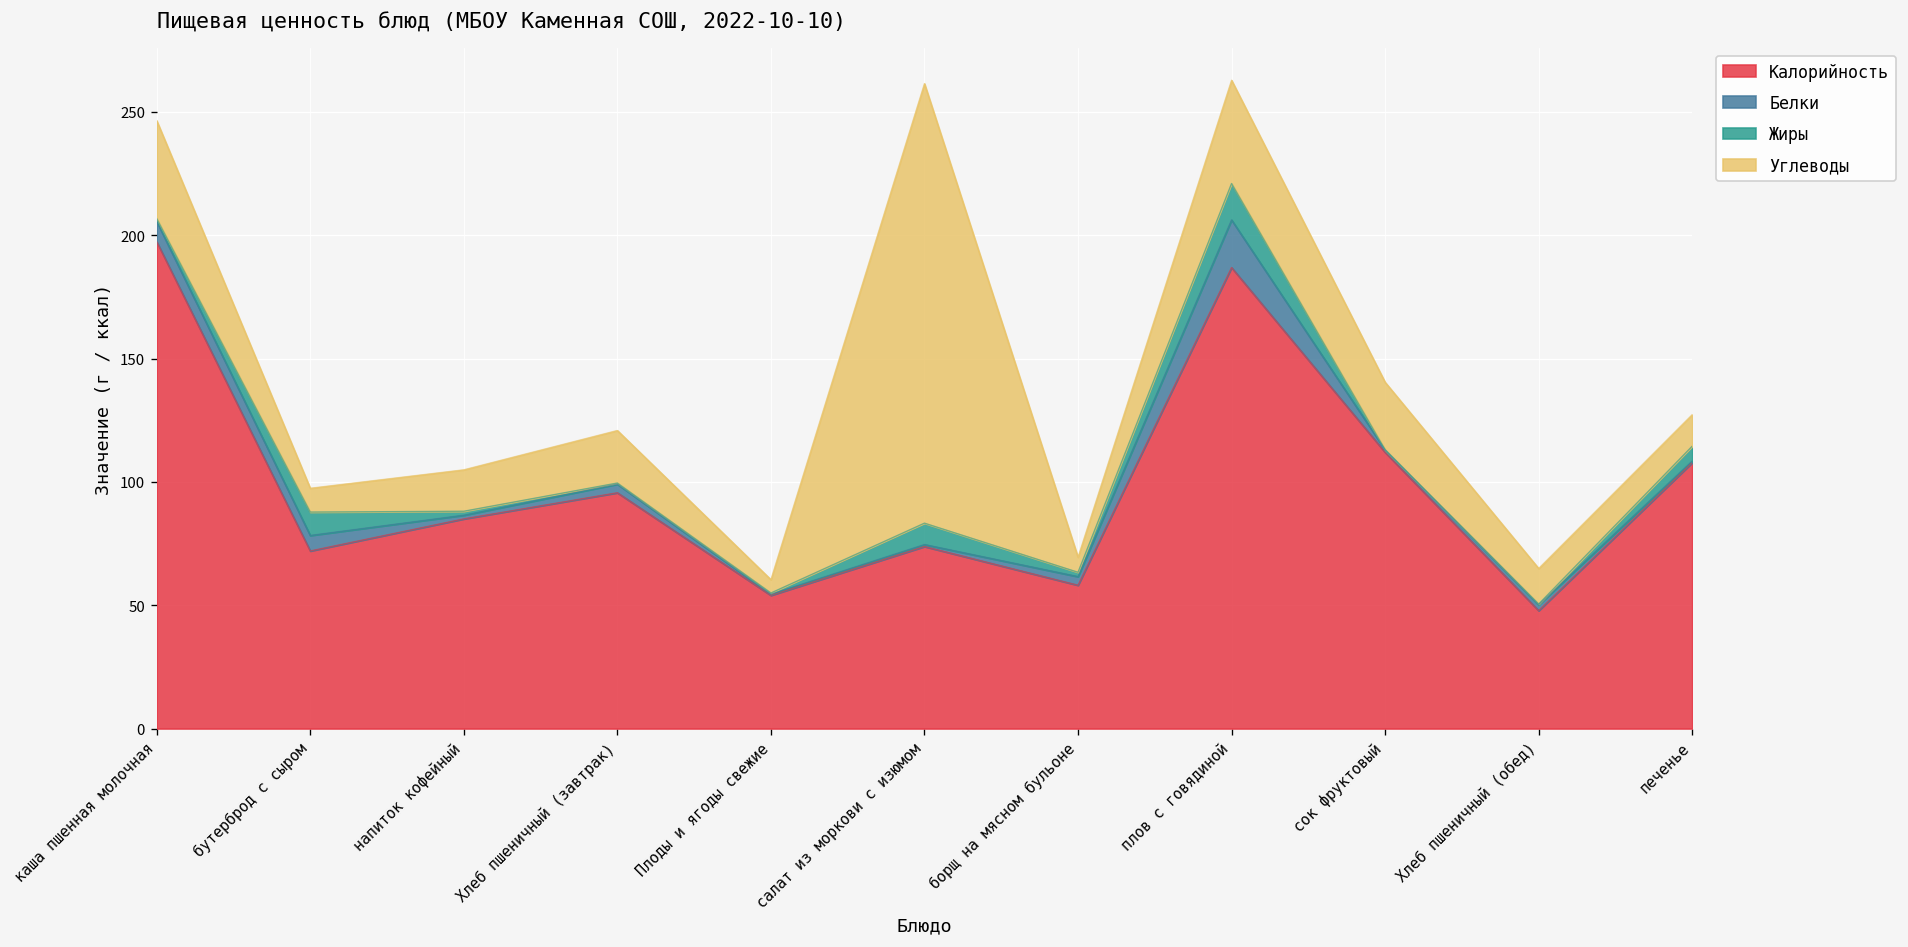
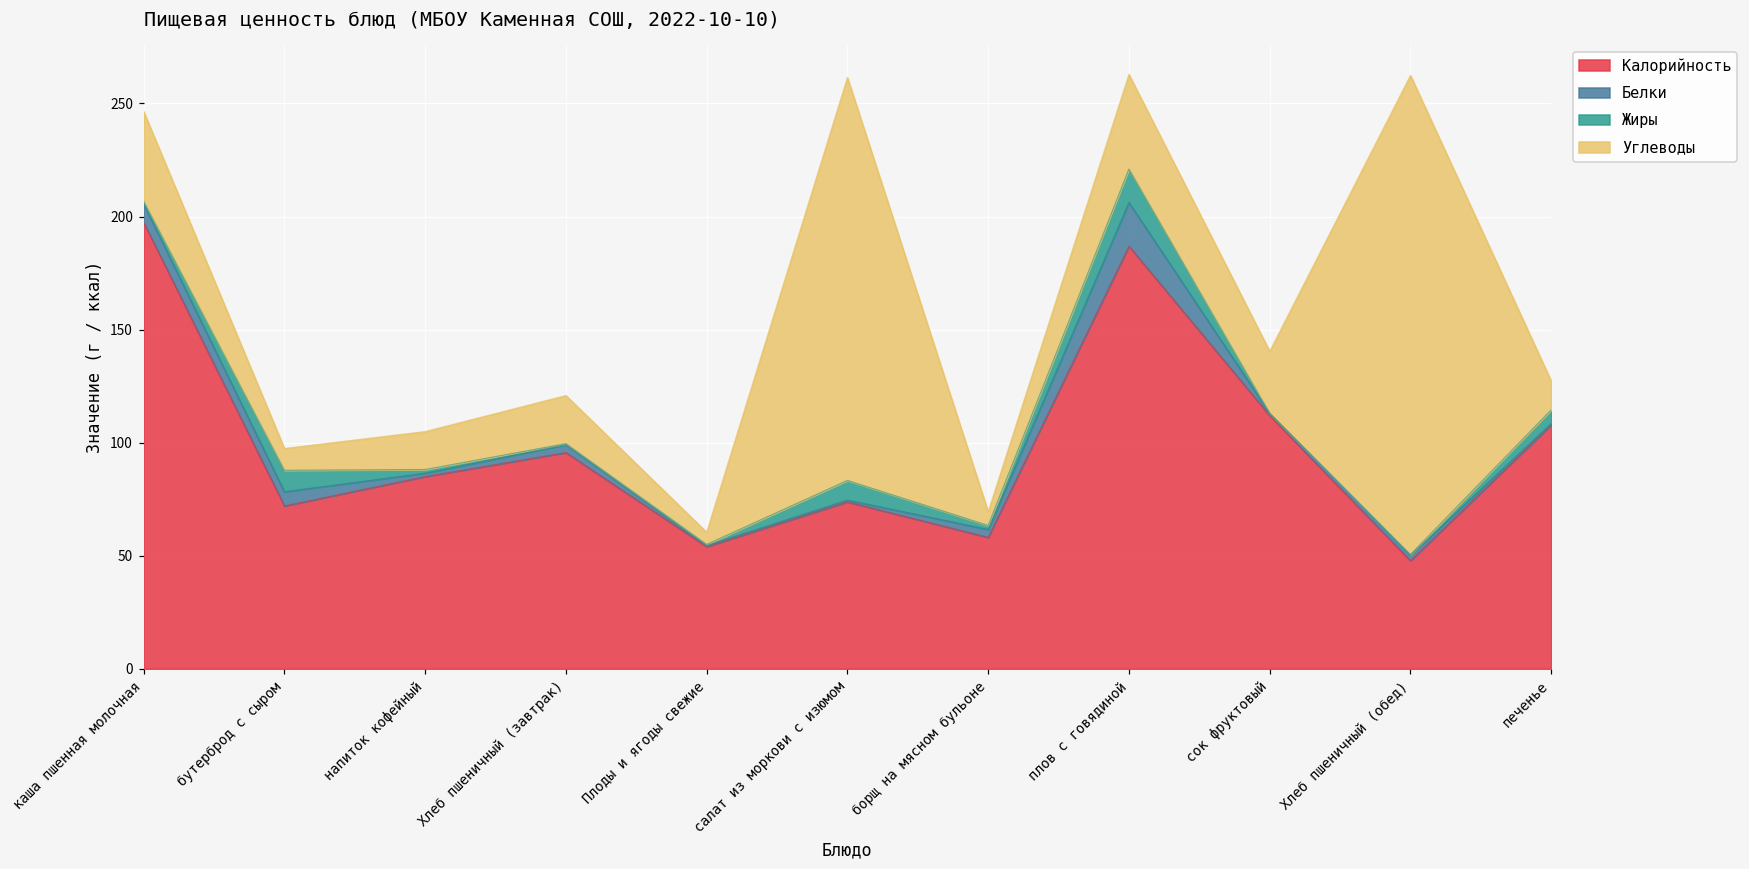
Углеводы, Хлеб пшеничный (обед): 14 -> 212
